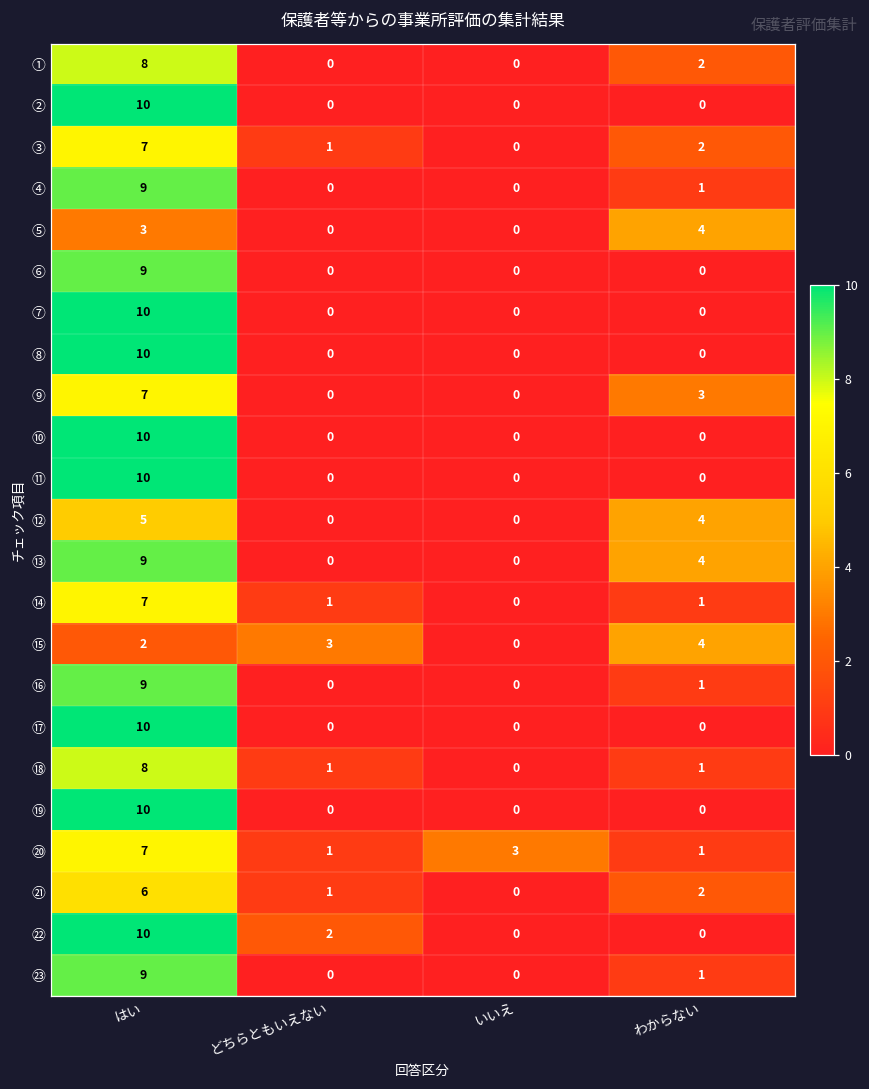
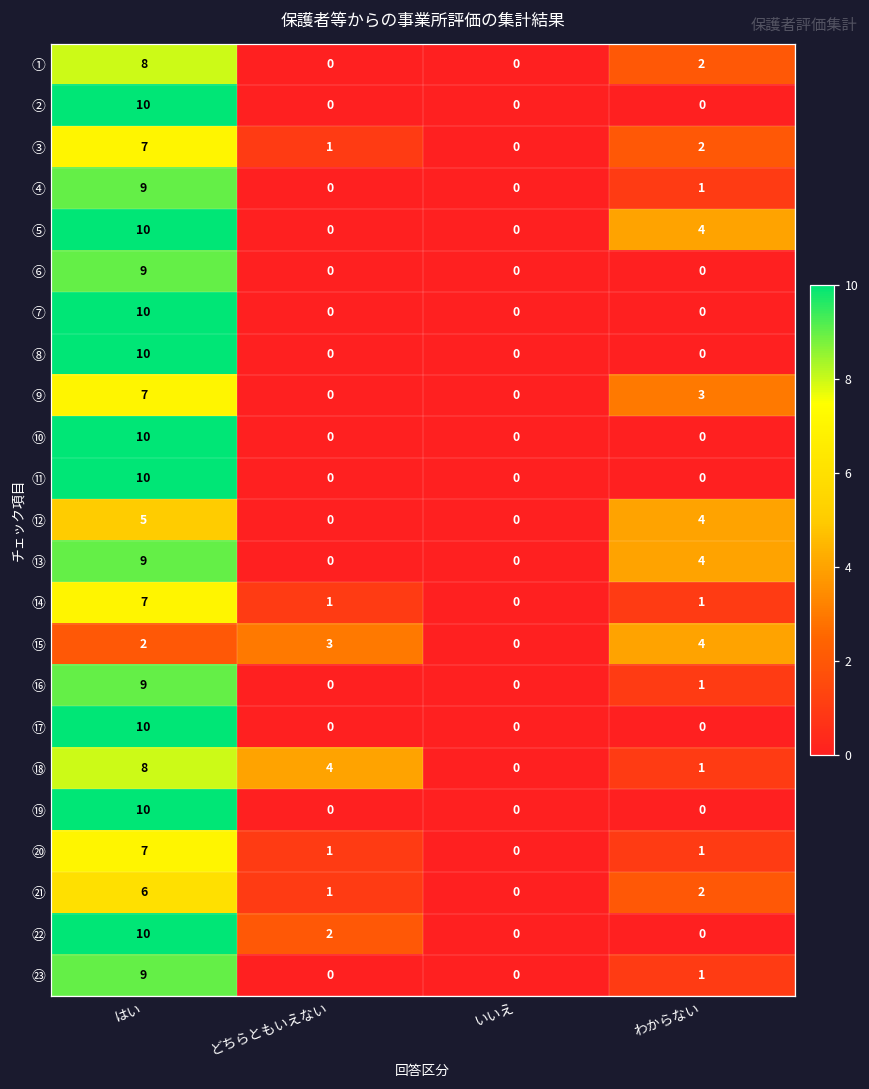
⑤, はい: 3 -> 10
⑱, どちらともいえない: 1 -> 4
⑳, いいえ: 3 -> 0
